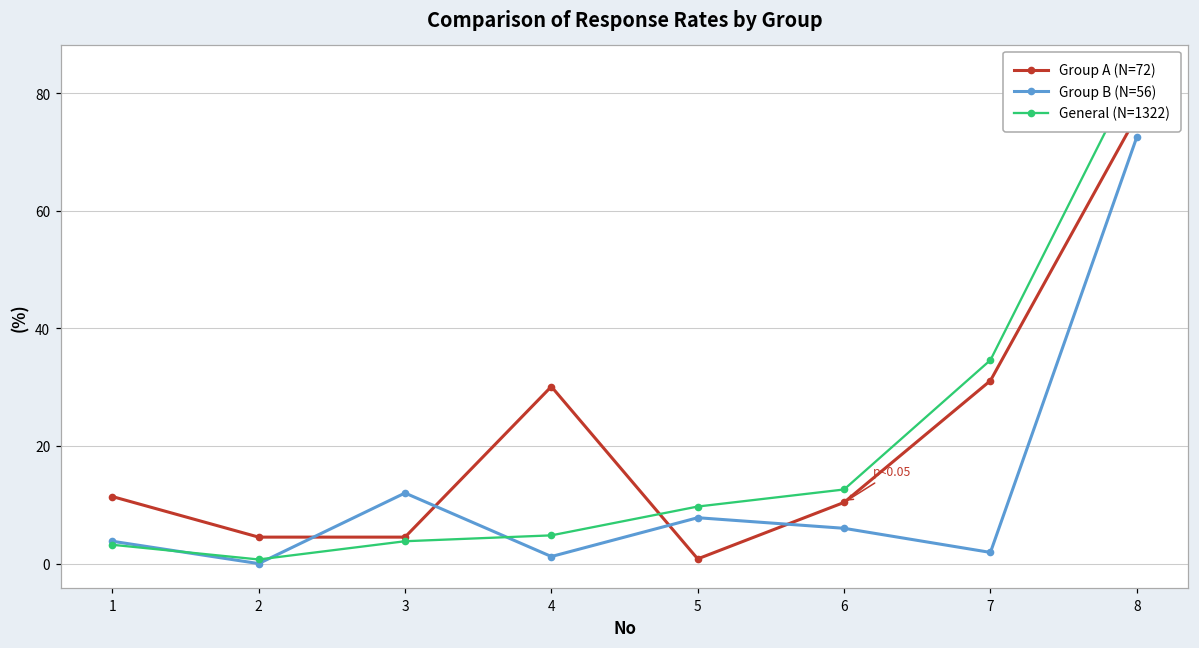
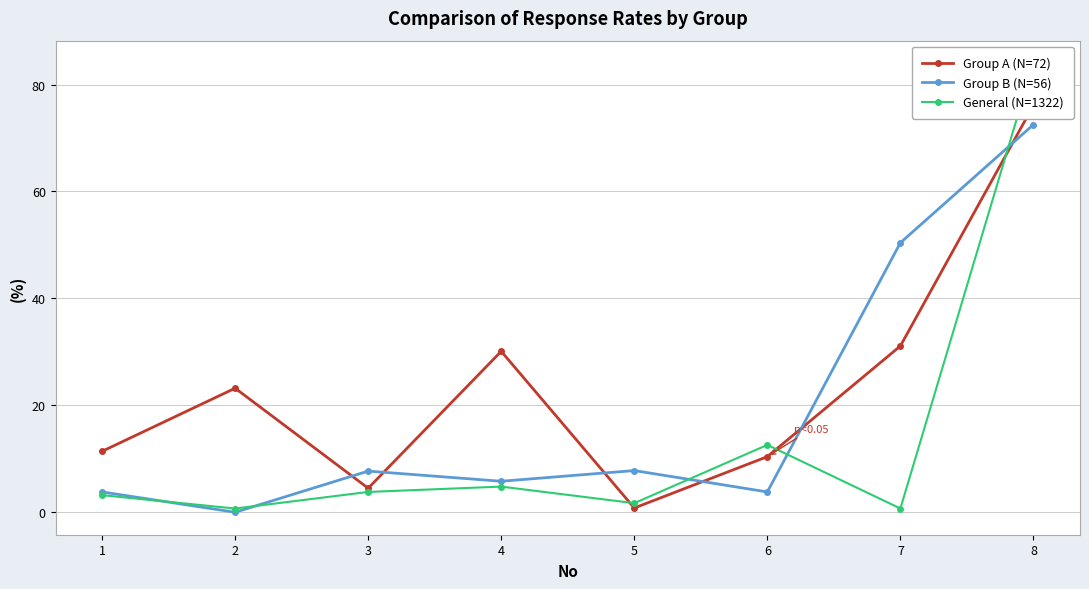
Group A (N=72), 2: 5 -> 23
Group B (N=56), 3: 12 -> 8
Group B (N=56), 4: 1 -> 6
General (N=1322), 5: 10 -> 2
Group B (N=56), 6: 6 -> 4
Group B (N=56), 7: 2 -> 50
General (N=1322), 7: 35 -> 1
